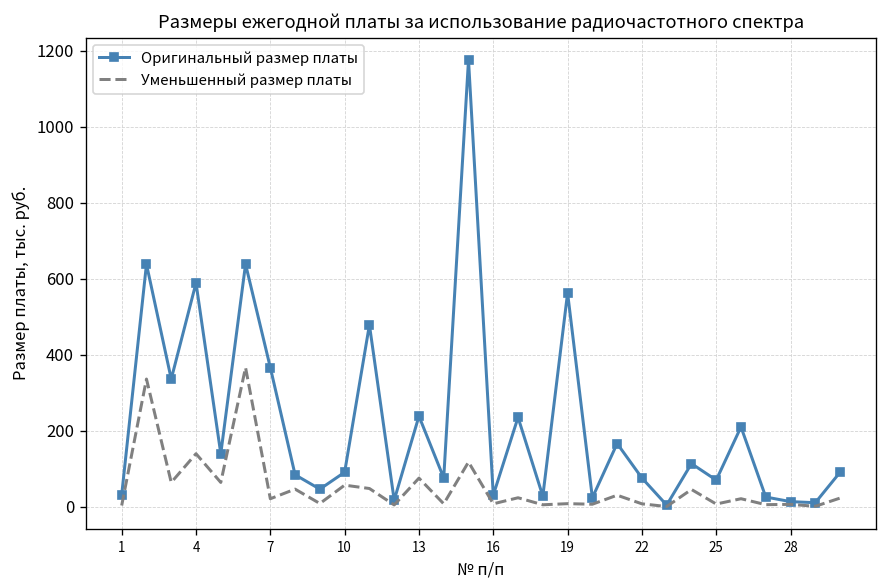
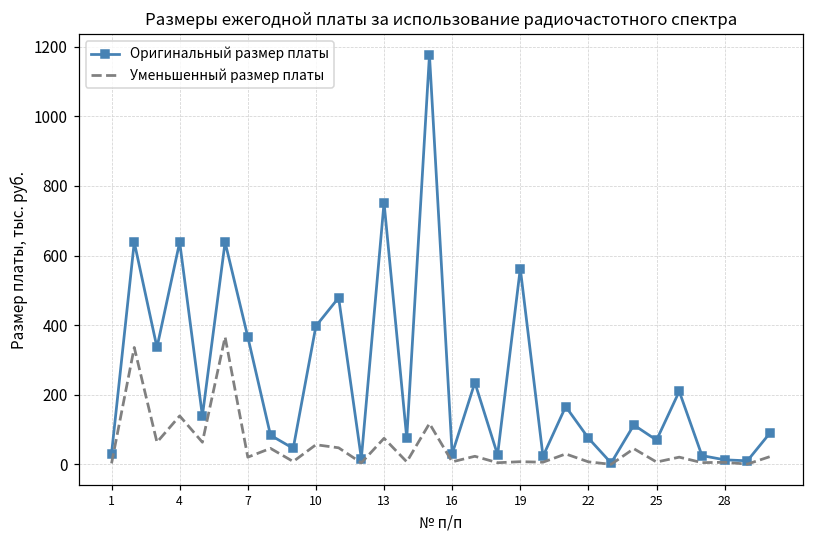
Оригинальный размер платы, 4: 590 -> 640
Оригинальный размер платы, 10: 90 -> 400
Оригинальный размер платы, 13: 240 -> 750
